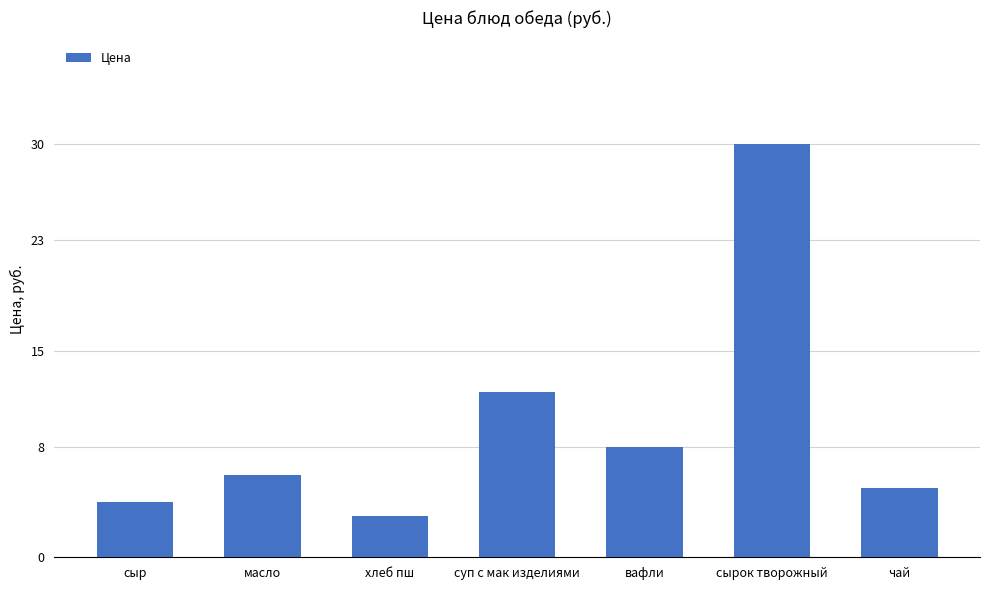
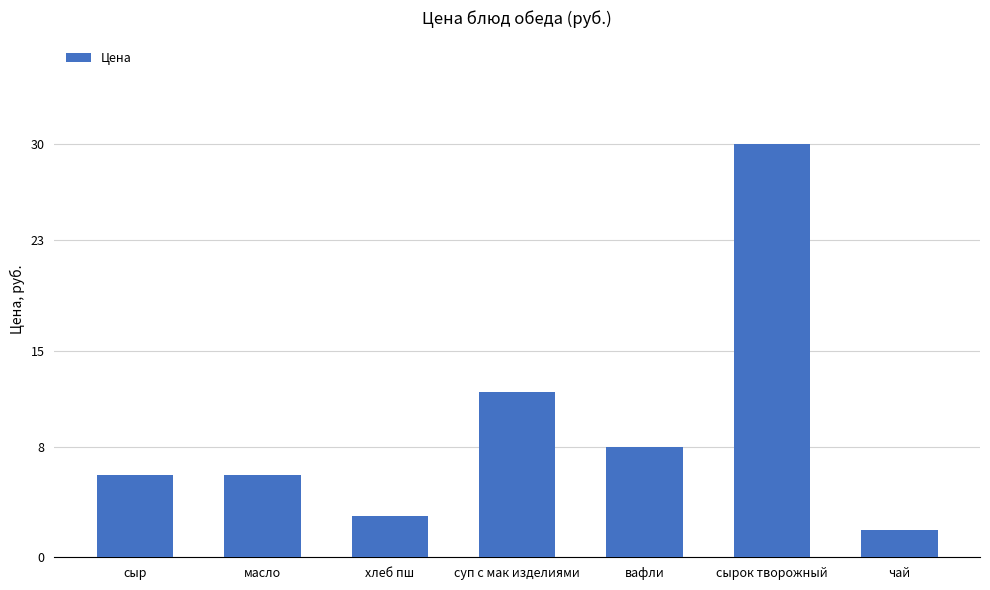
сыр: 4 -> 6
чай: 5 -> 2
